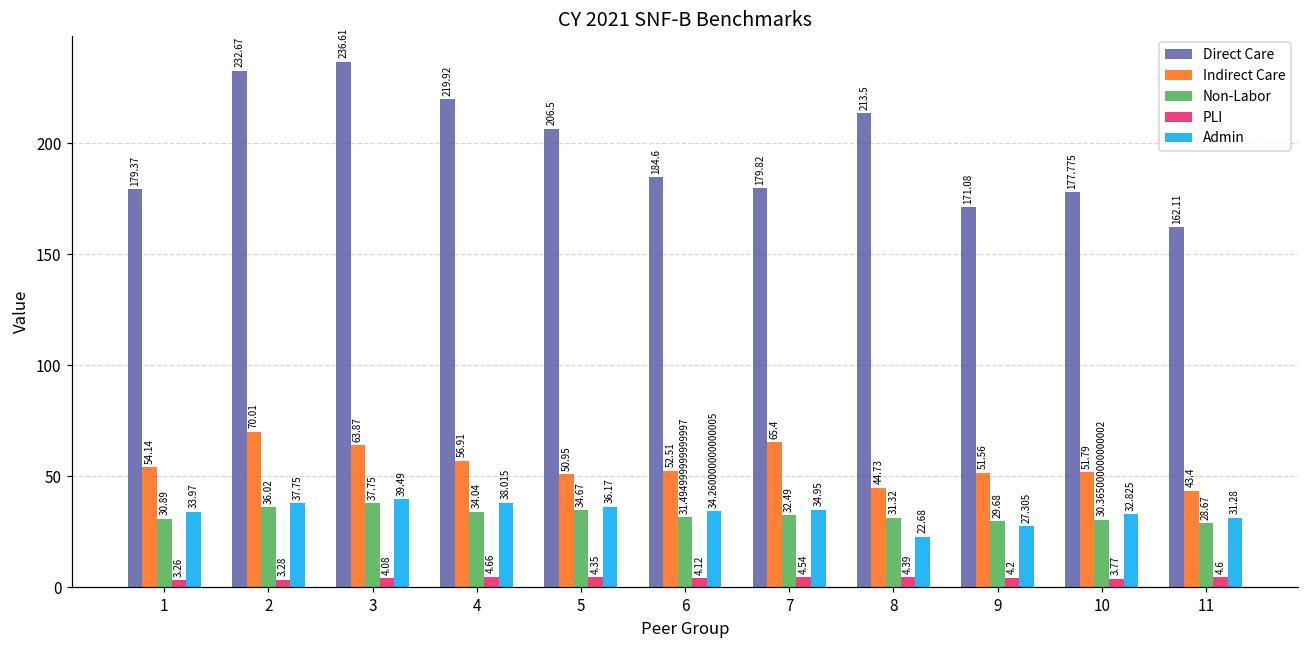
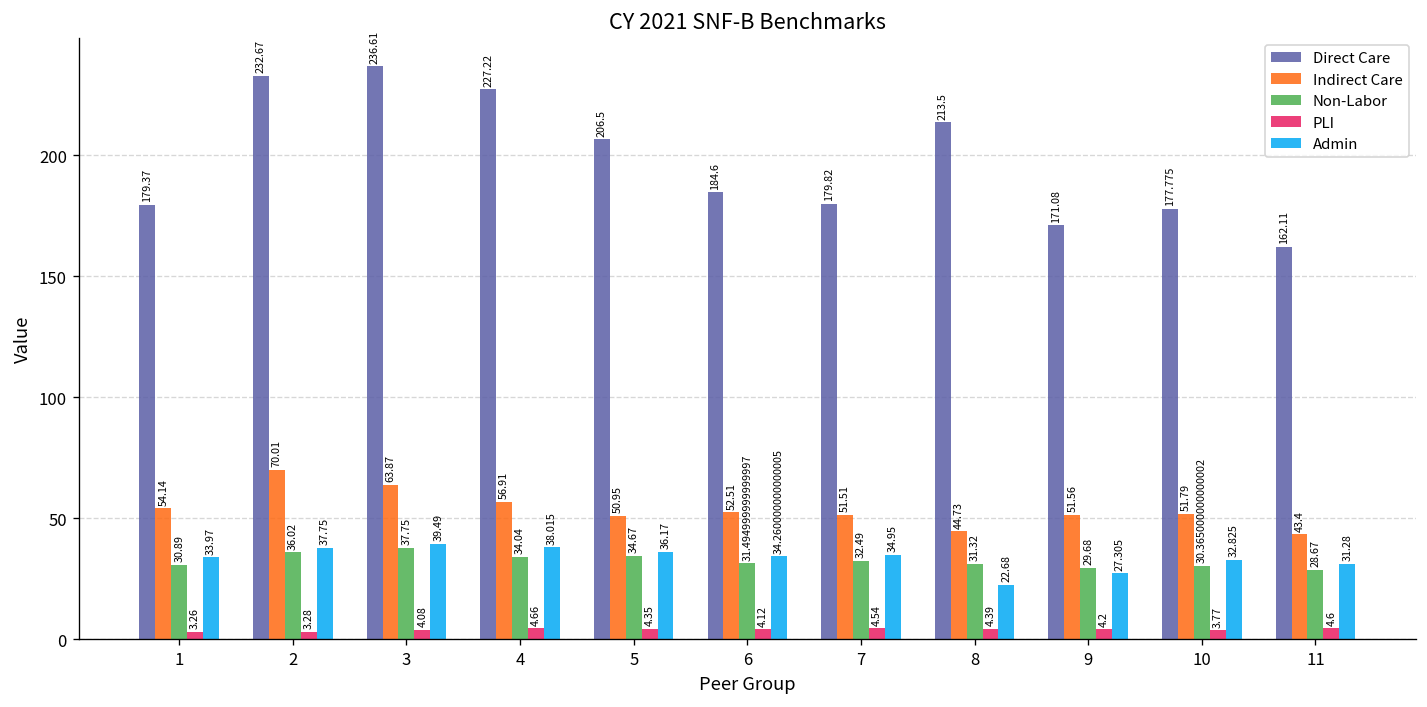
Direct Care, 4: 219.92 -> 227.22
Indirect Care, 7: 65.4 -> 51.51
